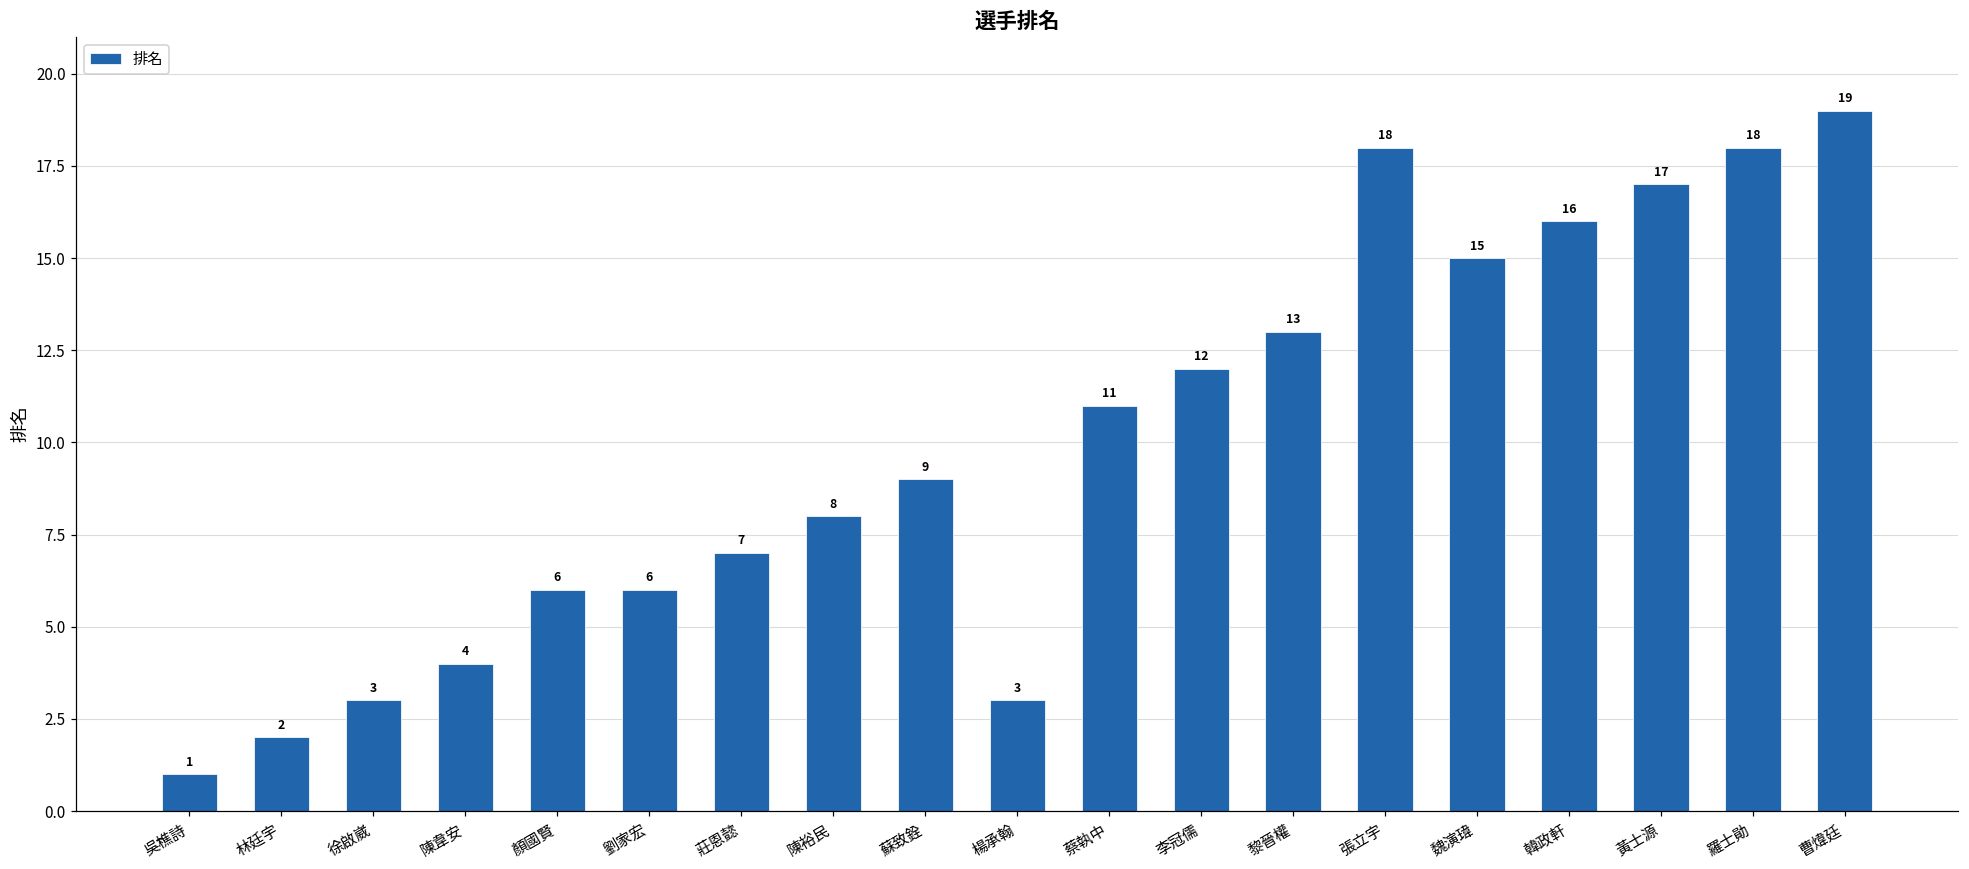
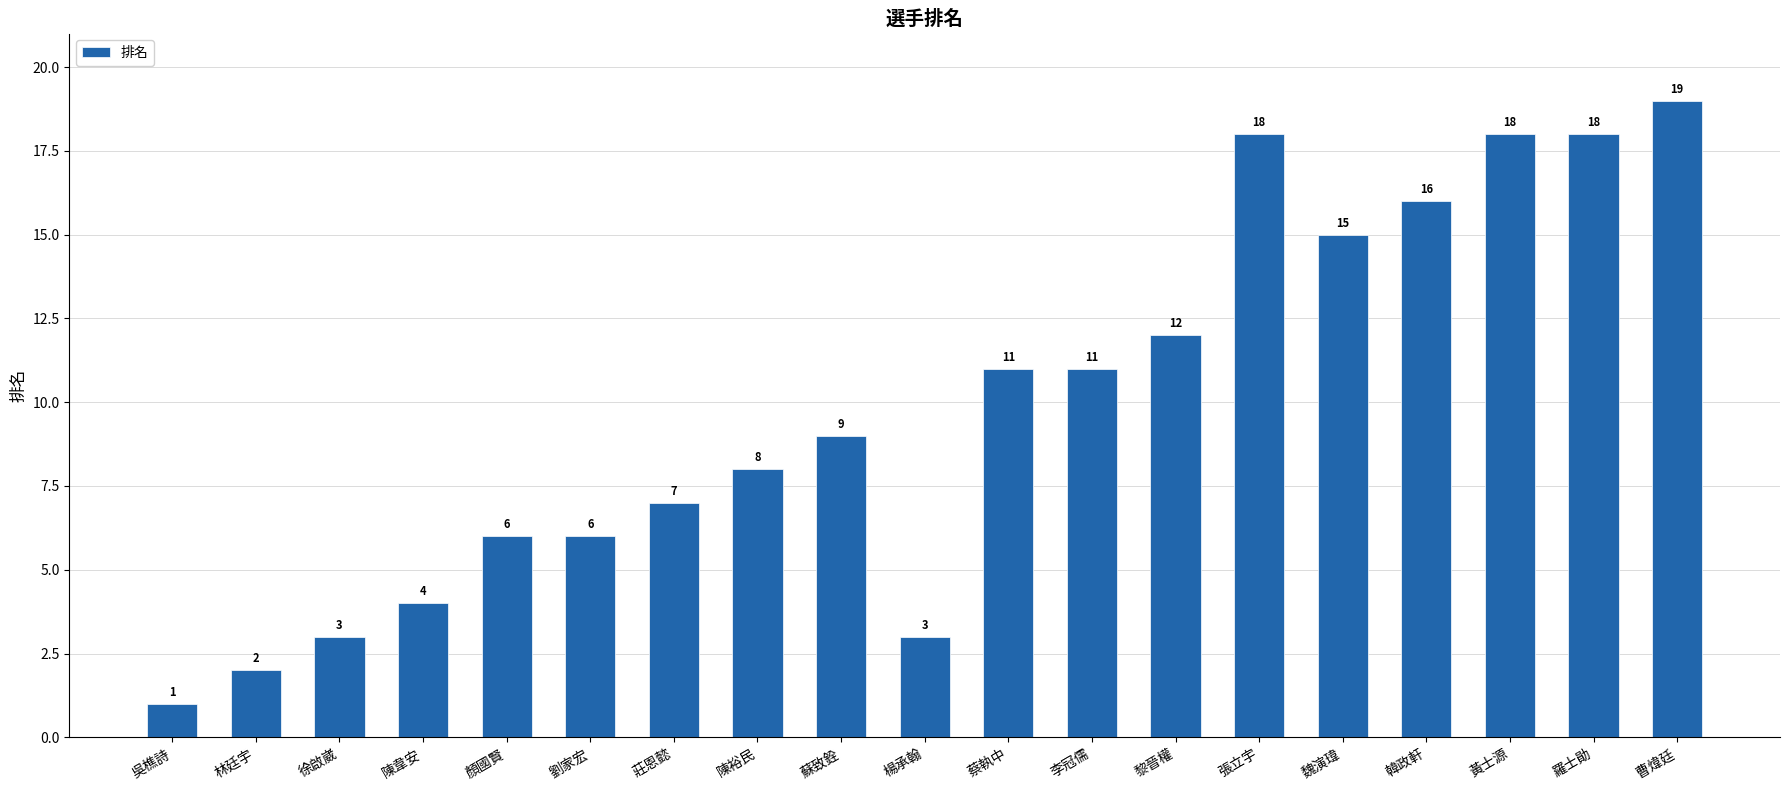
李冠儒: 12 -> 11
黎晉權: 13 -> 12
黃士源: 17 -> 18
